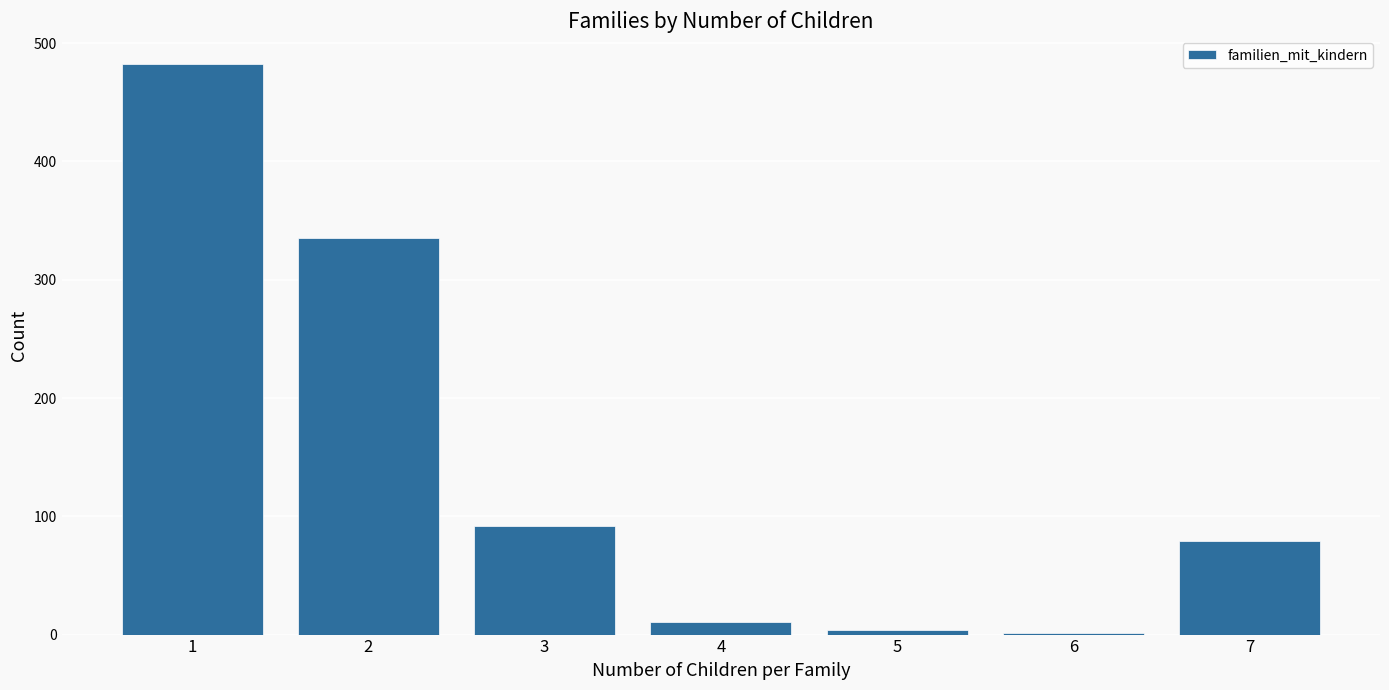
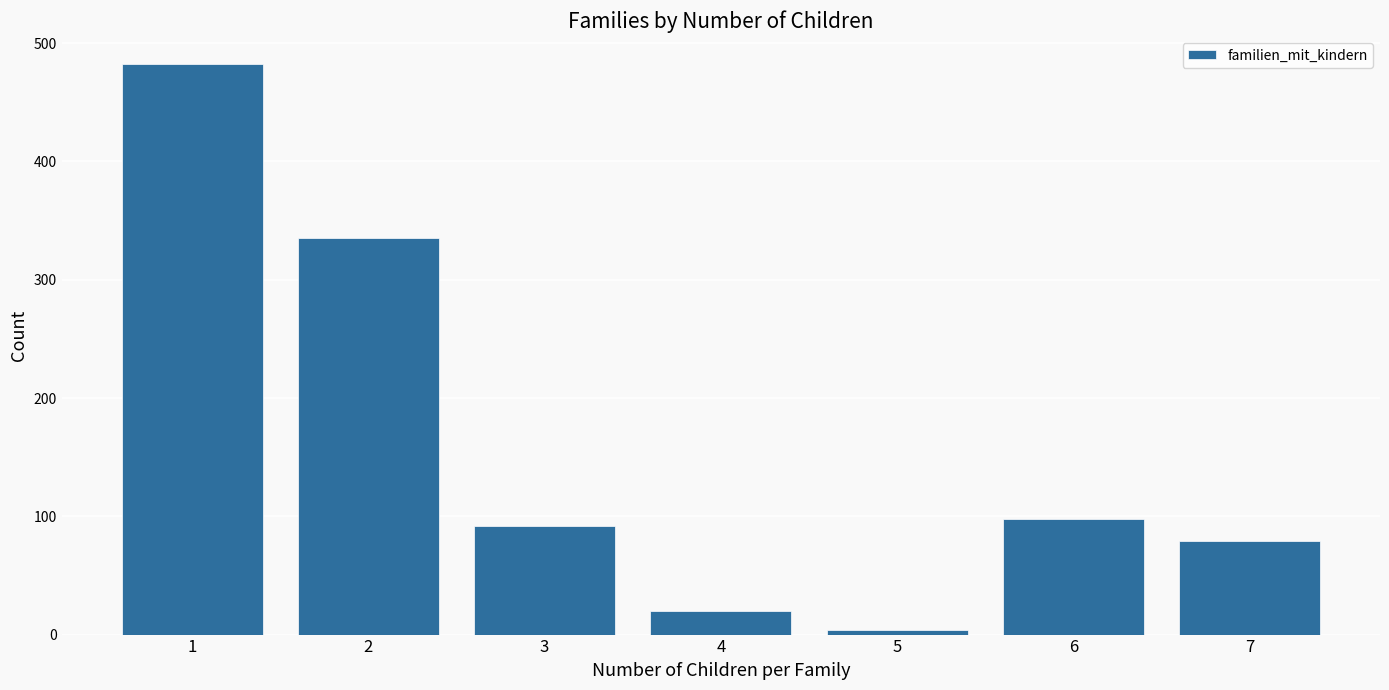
4: 11 -> 20
6: 1 -> 98
